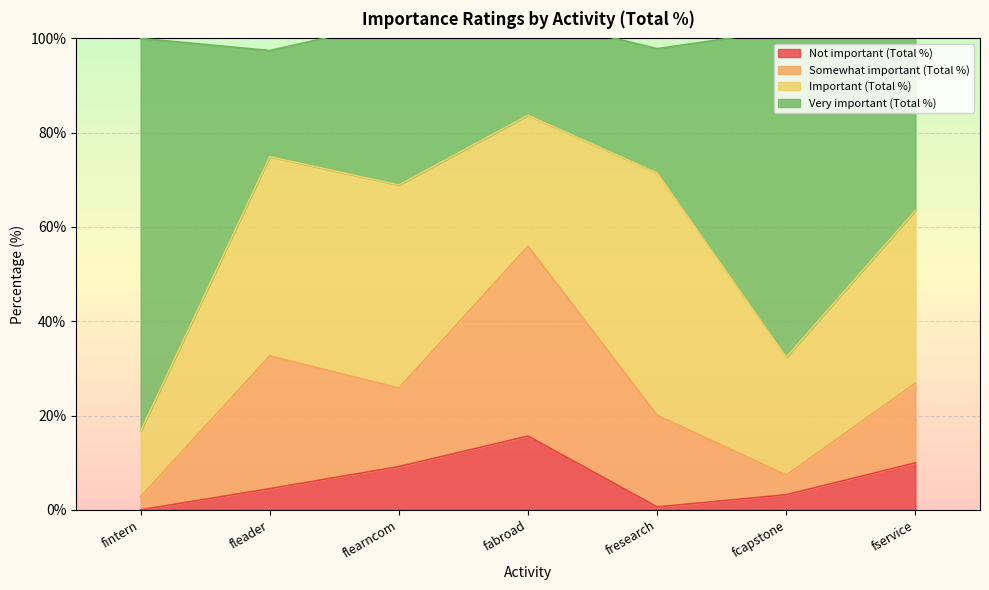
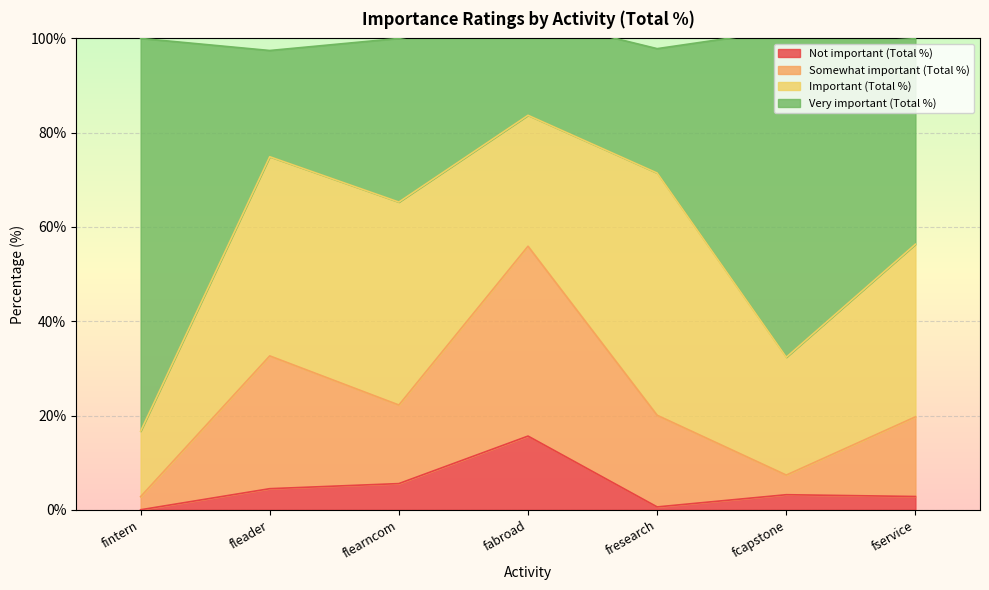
Not important (Total %), flearncom: 9% -> 6%
Not important (Total %), fservice: 10% -> 3%
